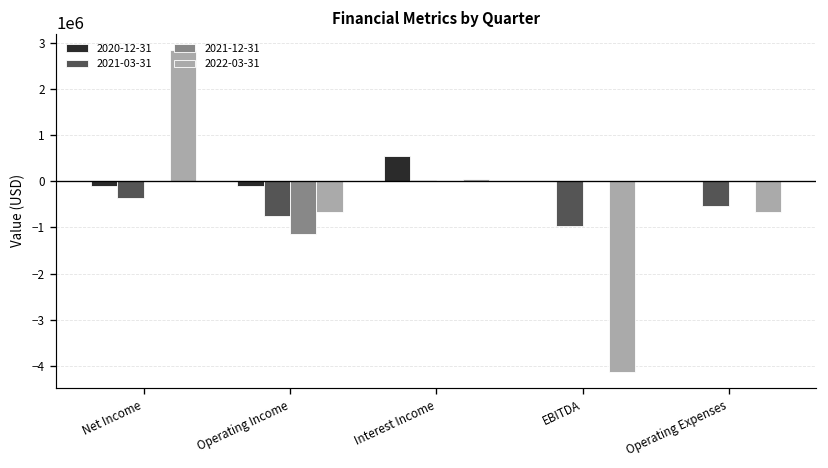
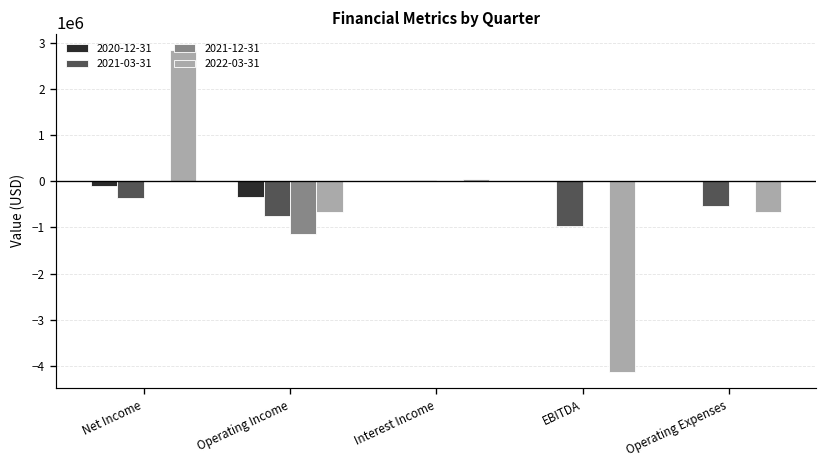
2020-12-31, Operating Income: -100000 -> -300000
2020-12-31, Interest Income: 500000 -> 0
